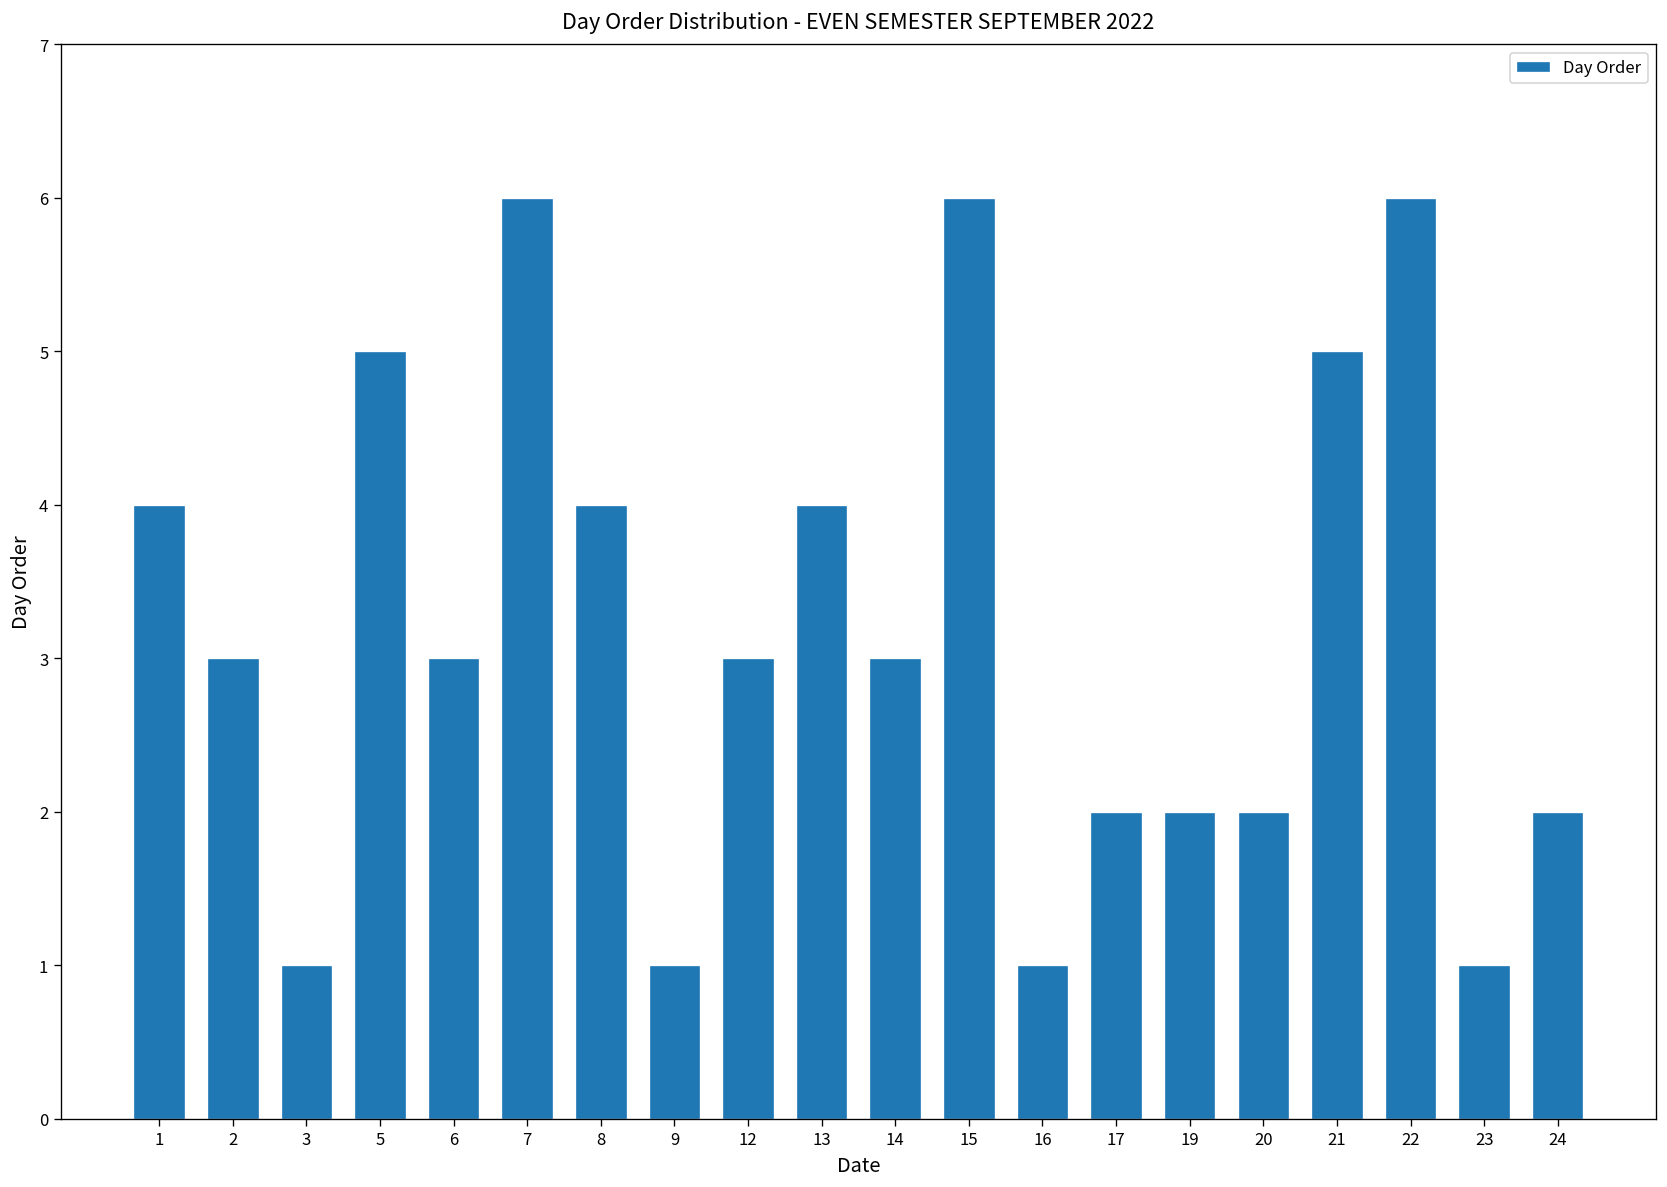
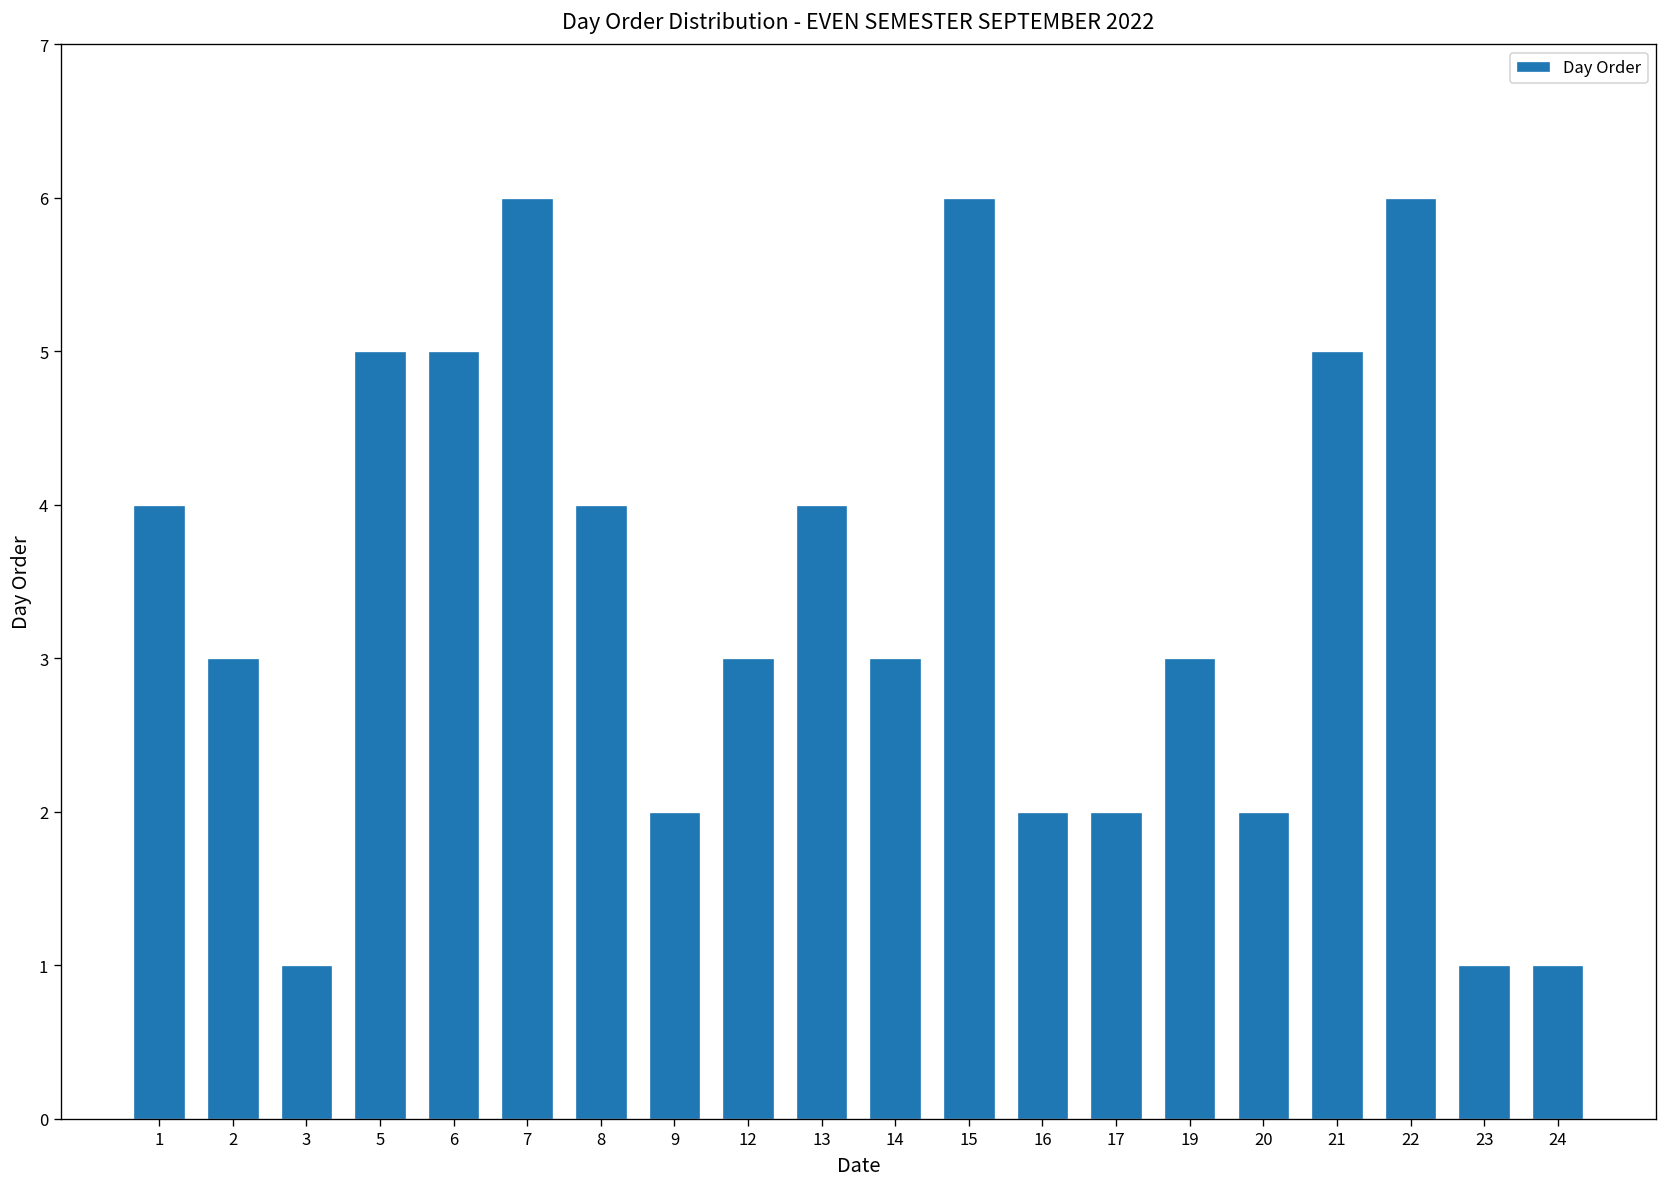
6: 3 -> 5
9: 1 -> 2
16: 1 -> 2
19: 2 -> 3
24: 2 -> 1
